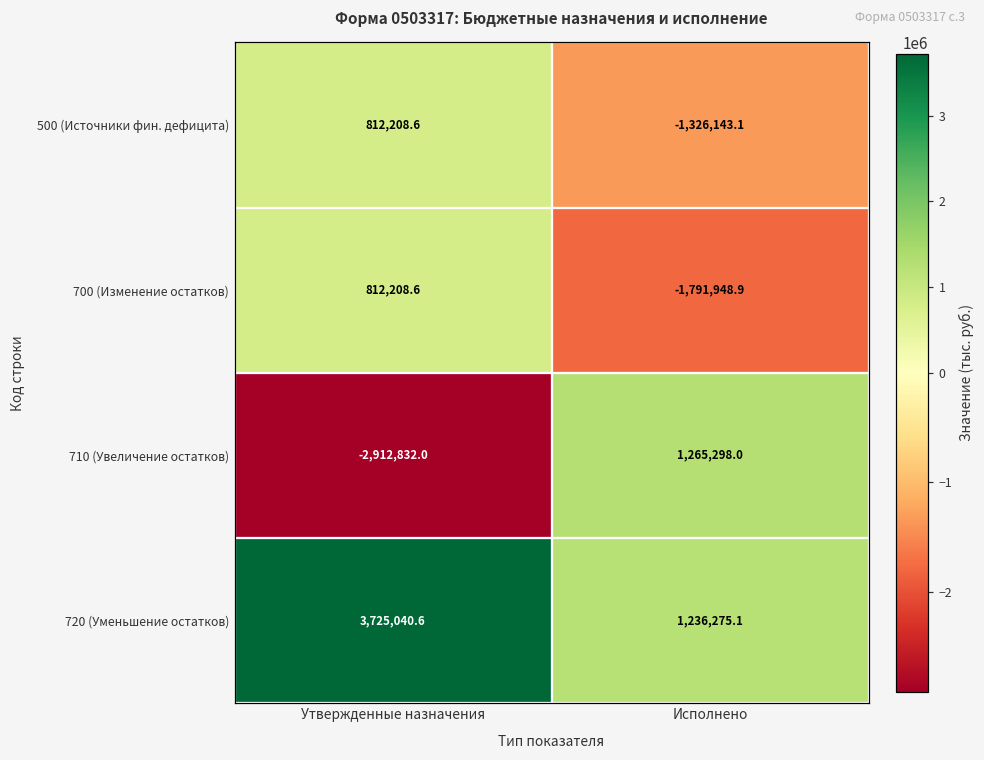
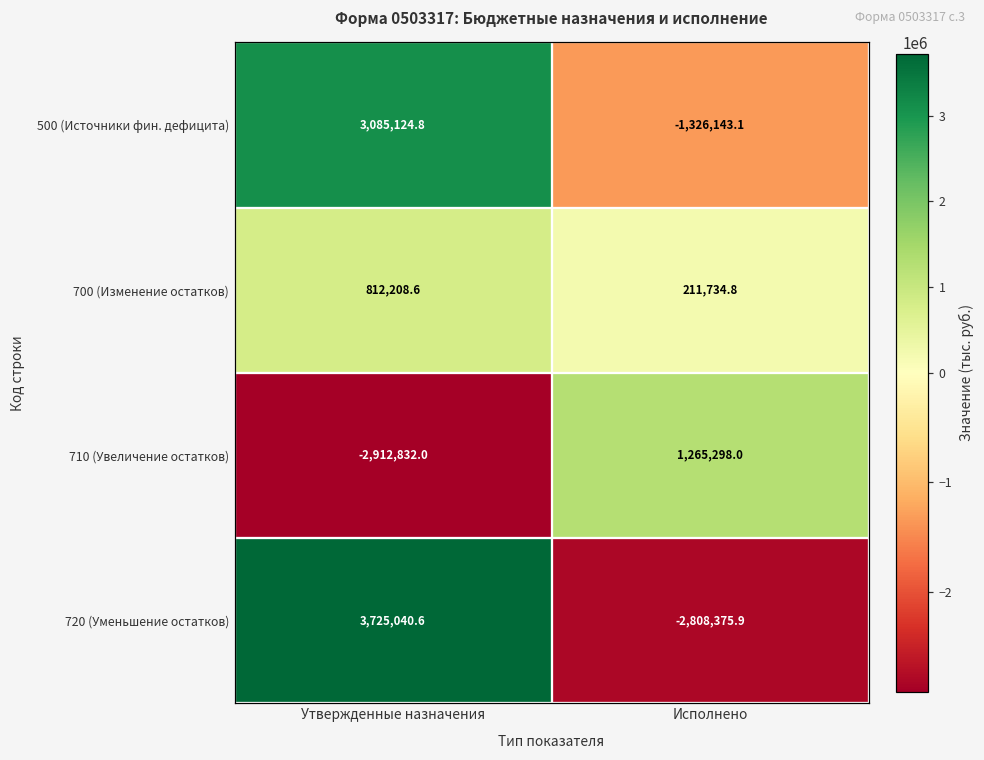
500 (Источники фин. дефицита), Утвержденные назначения: 812,208.6 -> 3,085,124.8
700 (Изменение остатков), Исполнено: -1,791,948.9 -> 211,734.8
720 (Уменьшение остатков), Исполнено: 1,236,275.1 -> -2,808,375.9
